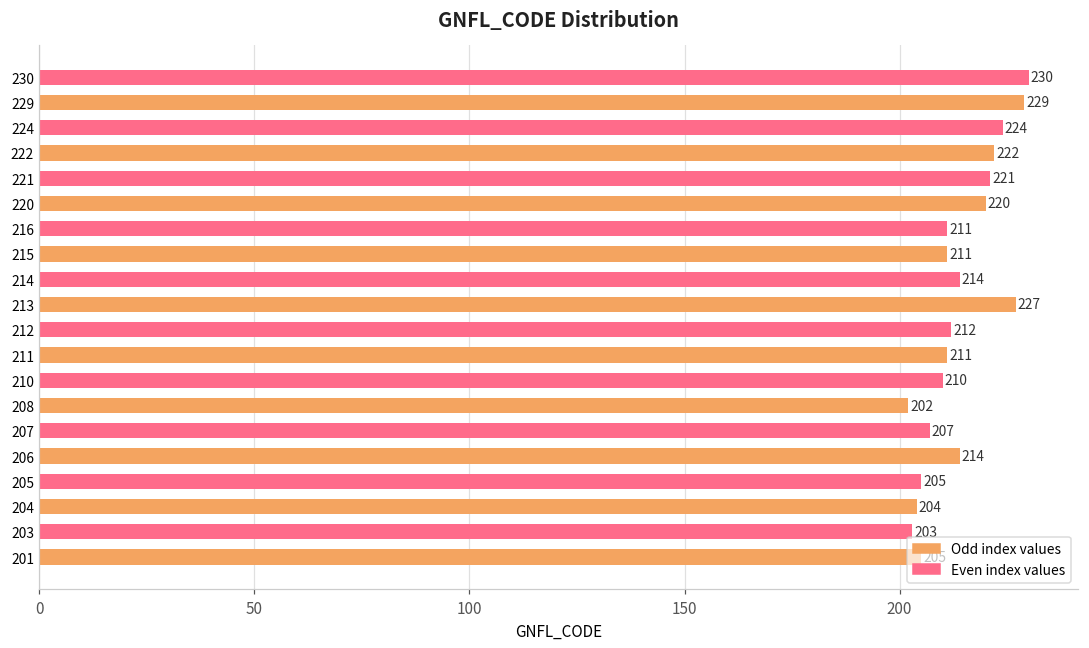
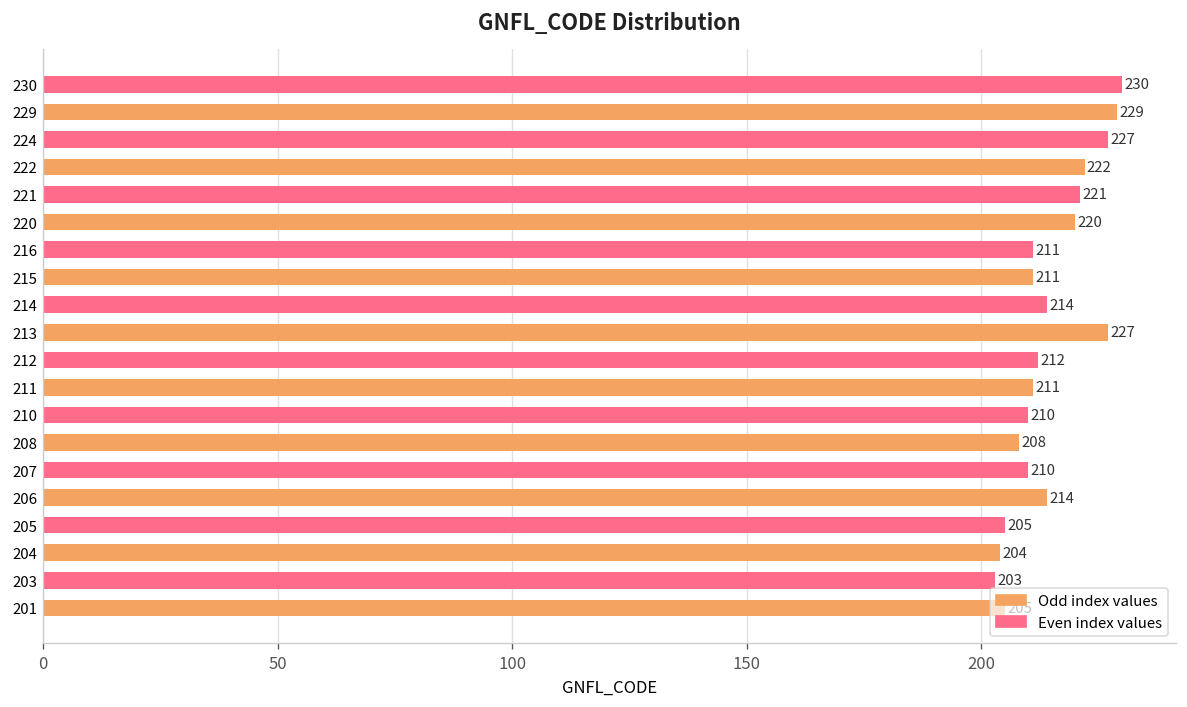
224: 224 -> 227
208: 202 -> 208
207: 207 -> 210
